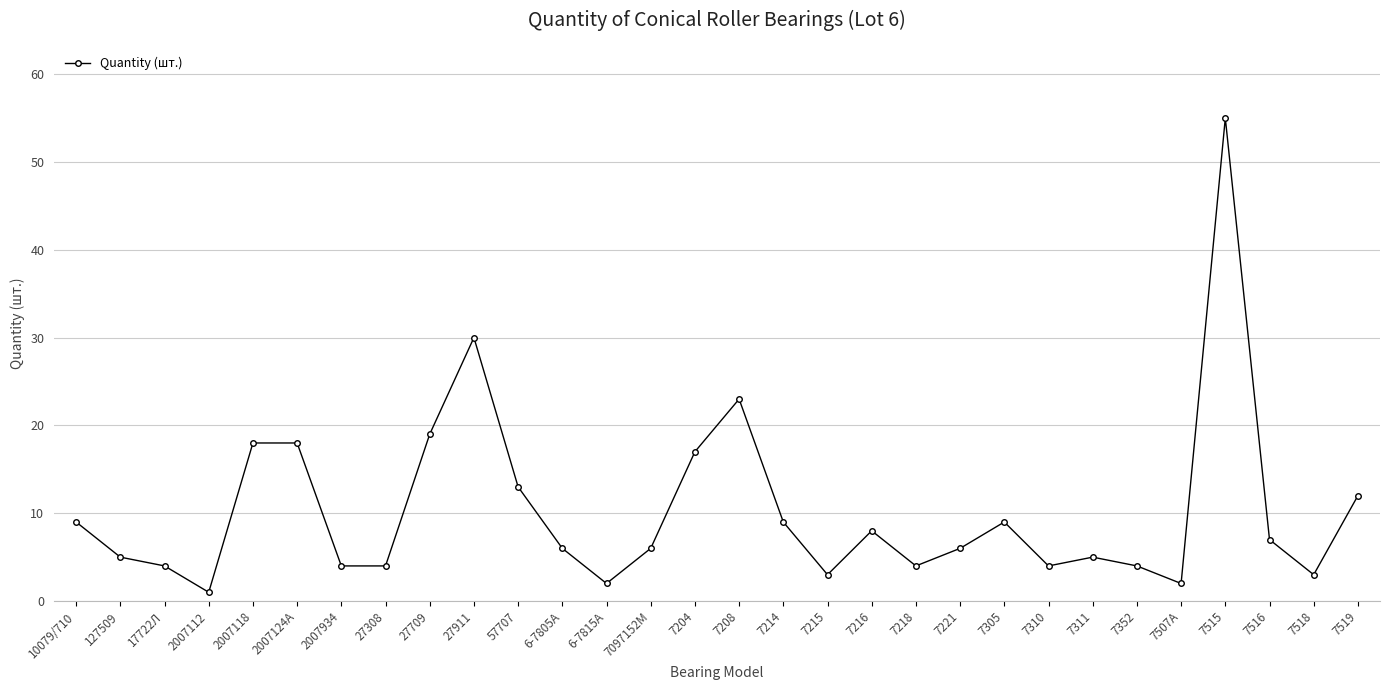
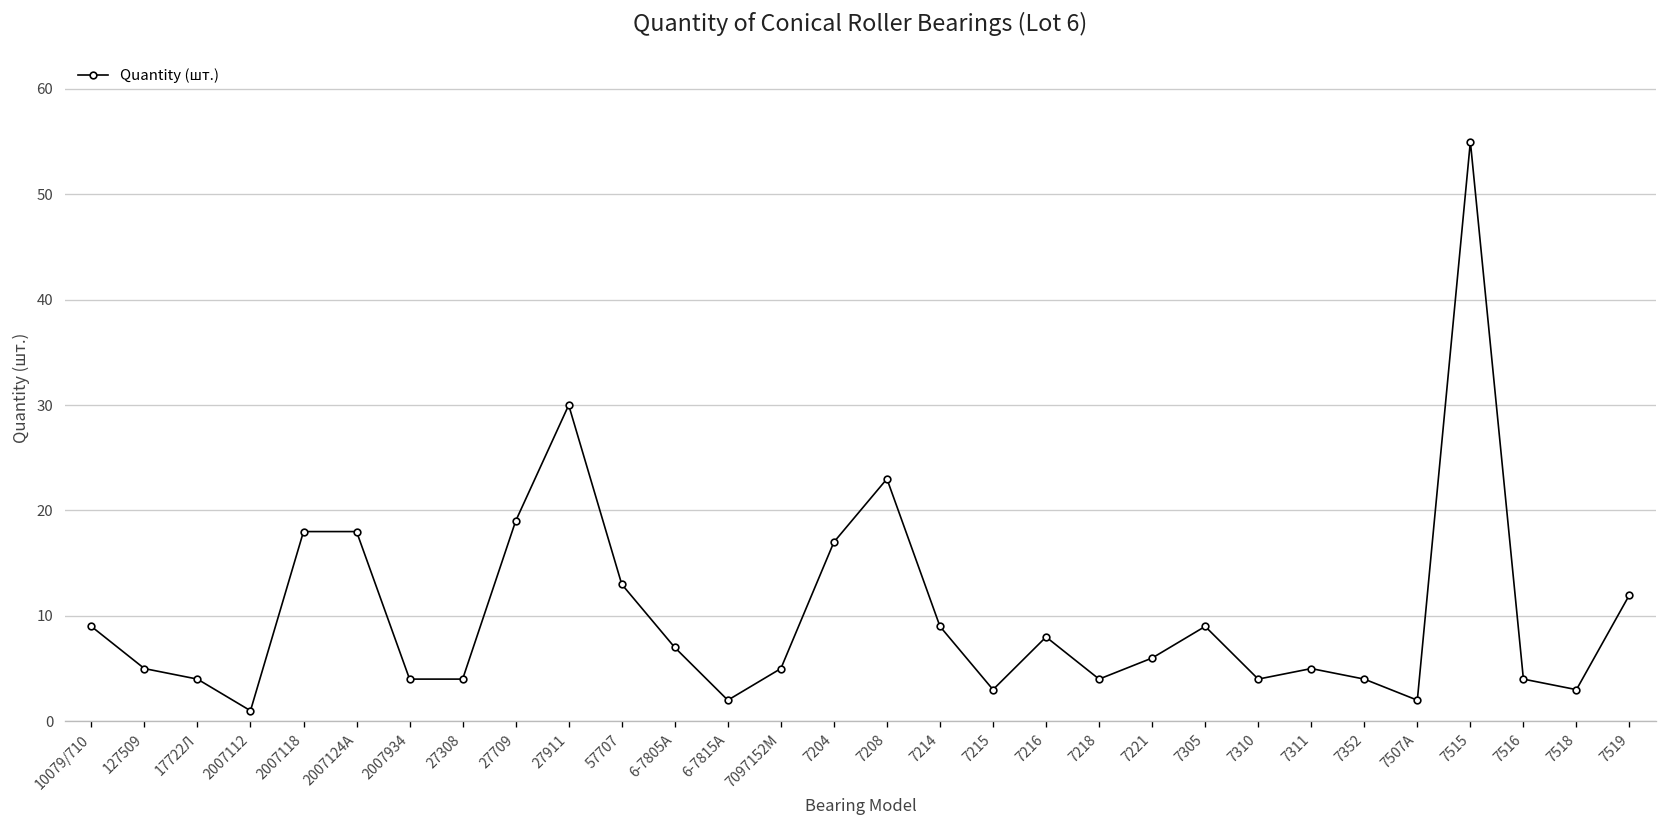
6-7805А: 6 -> 7
7097152М: 6 -> 5
7516: 7 -> 4
